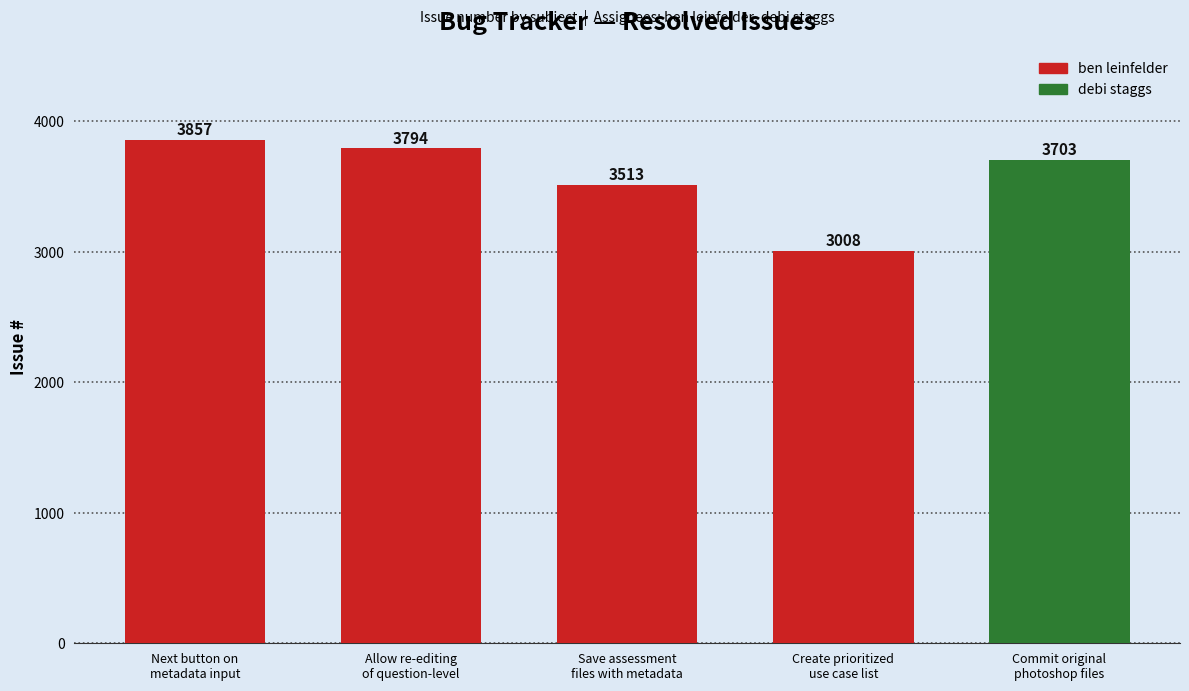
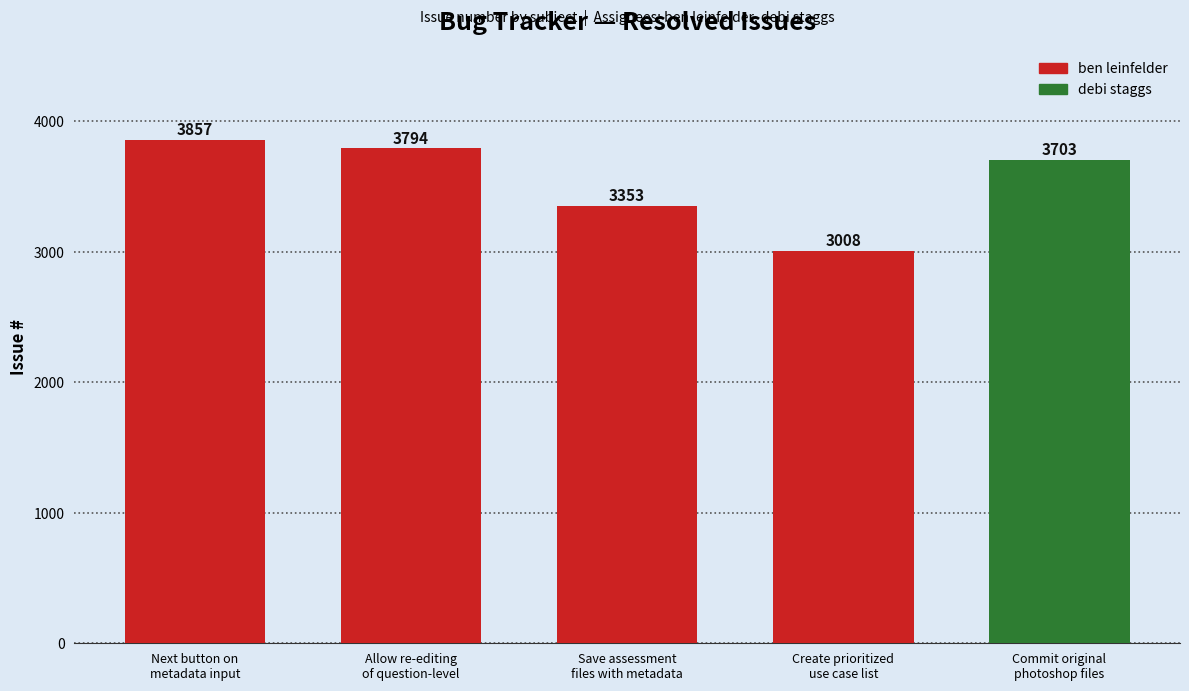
Save assessment files with metadata: 3513 -> 3353
